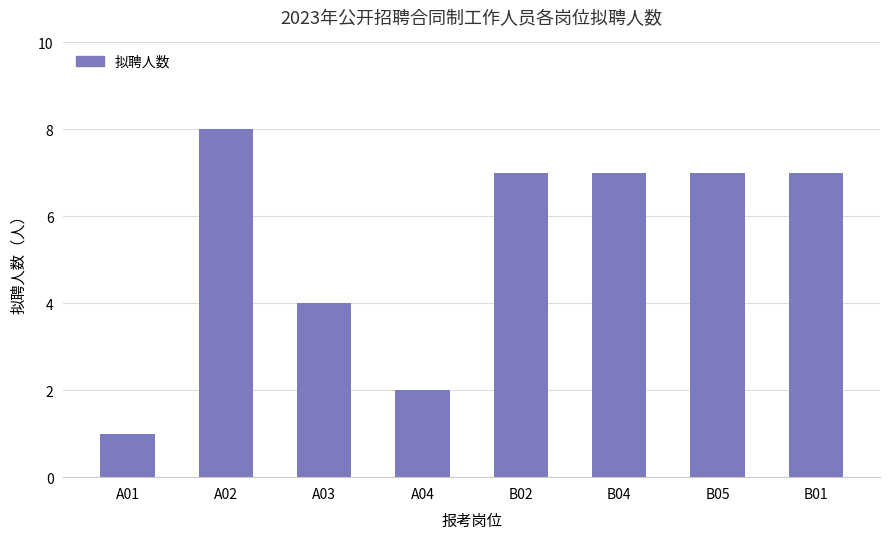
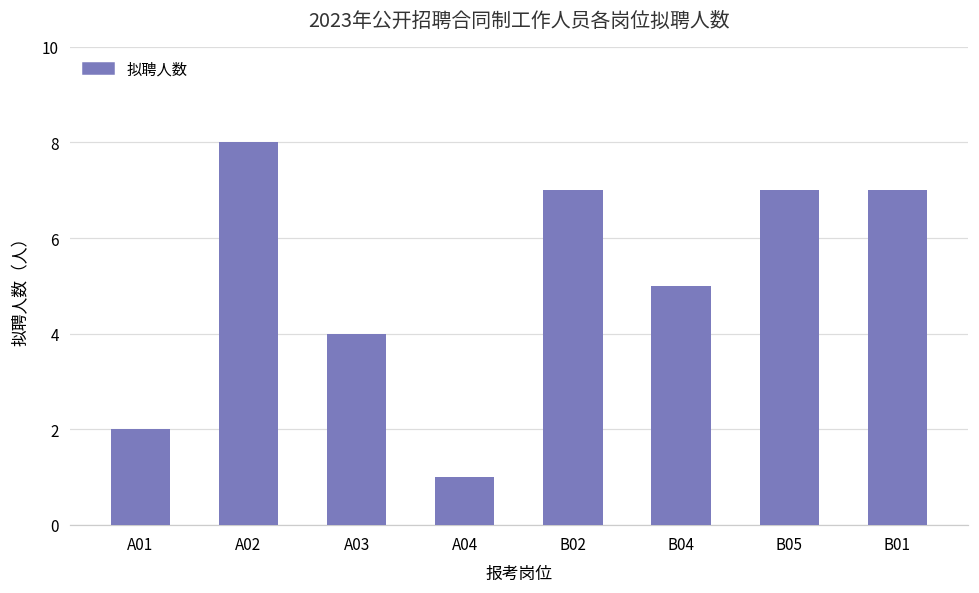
A01: 1 -> 2
A04: 2 -> 1
B04: 7 -> 5
